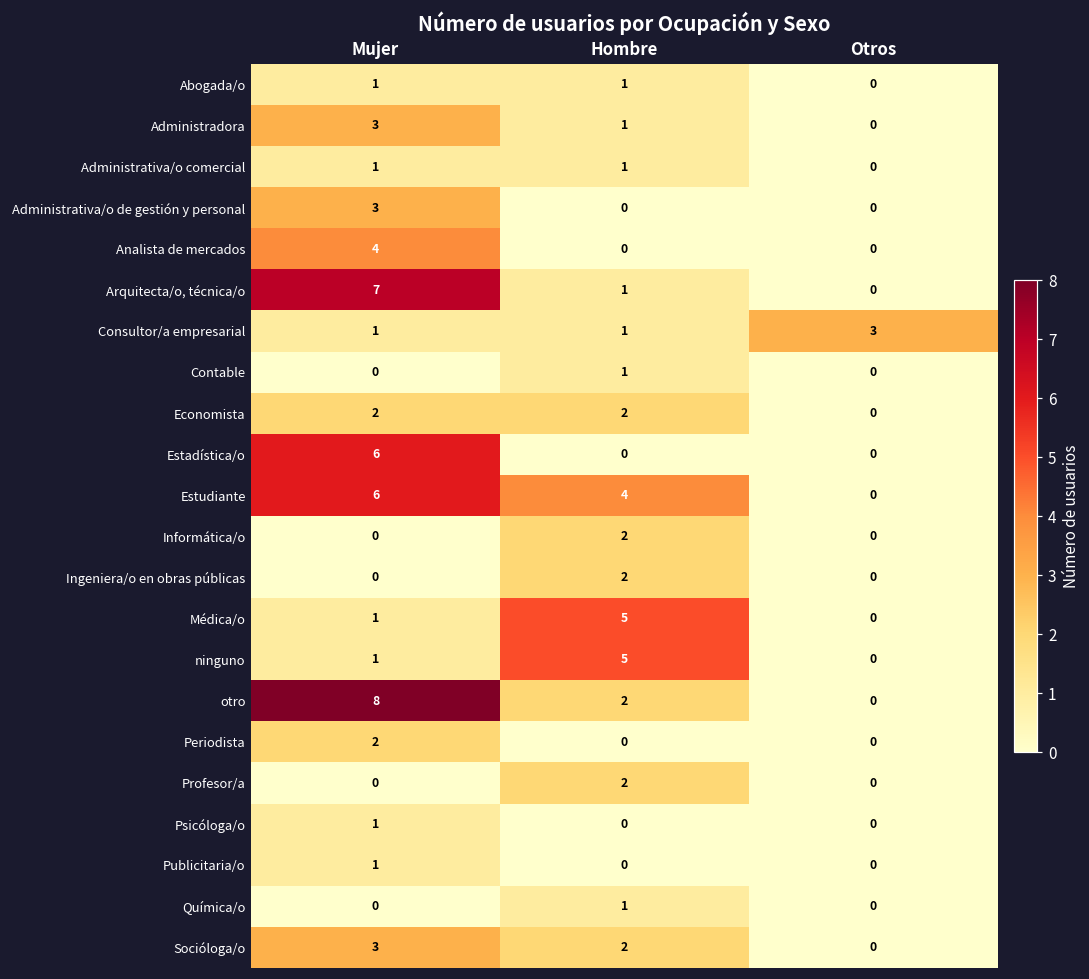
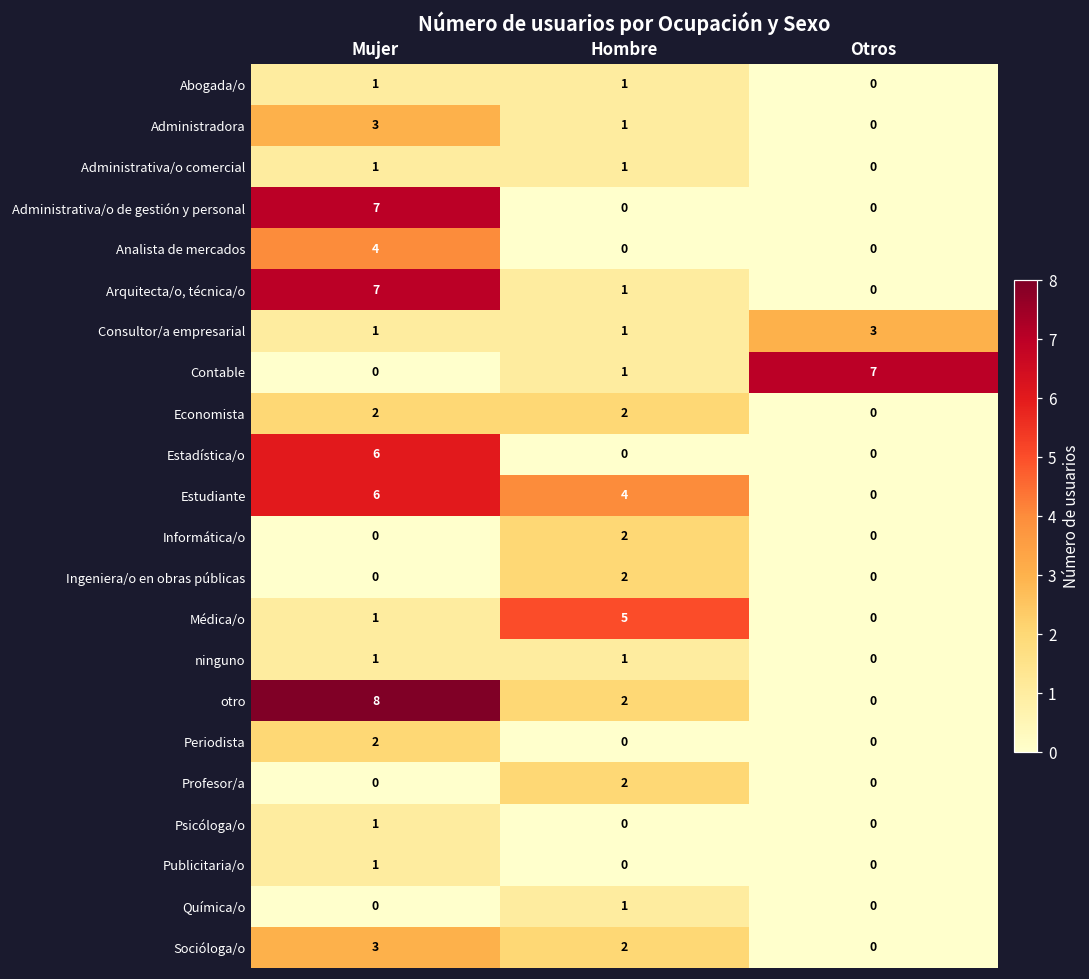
Administrativa/o de gestión y personal, Mujer: 3 -> 7
Contable, Otros: 0 -> 7
ninguno, Hombre: 5 -> 1
